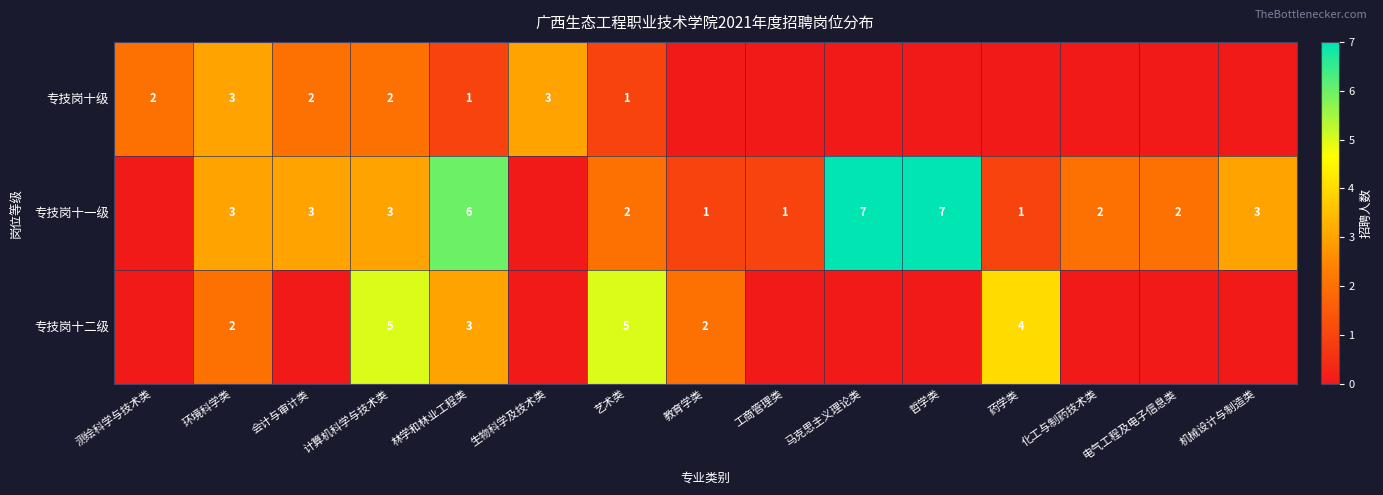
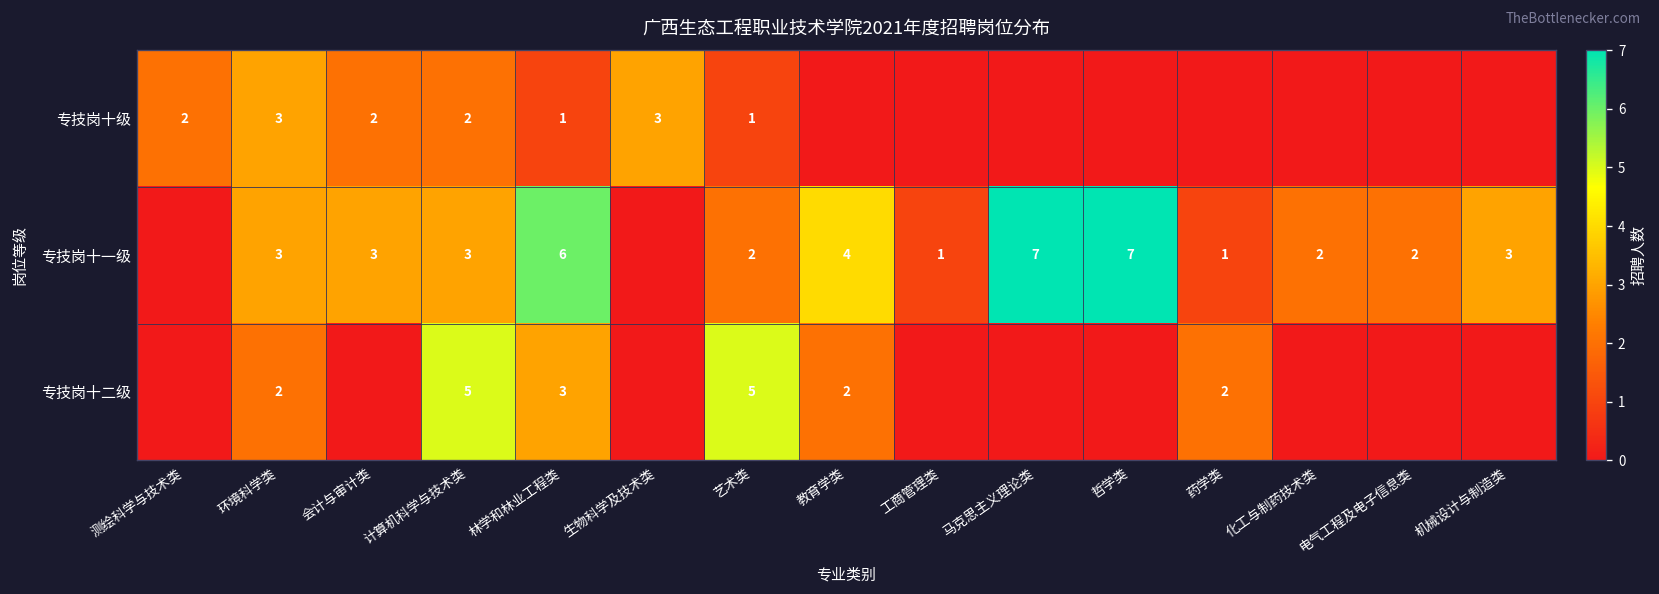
专技岗十一级, 教育学类: 1 -> 4
专技岗十二级, 药学类: 4 -> 2
